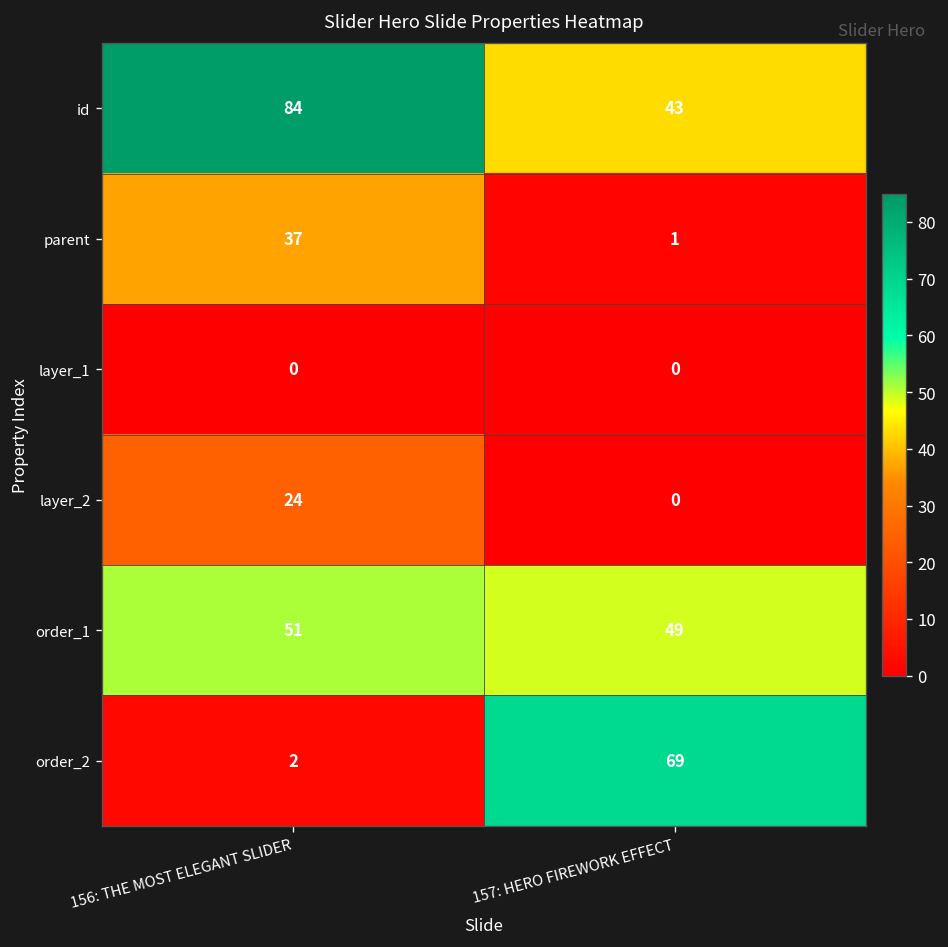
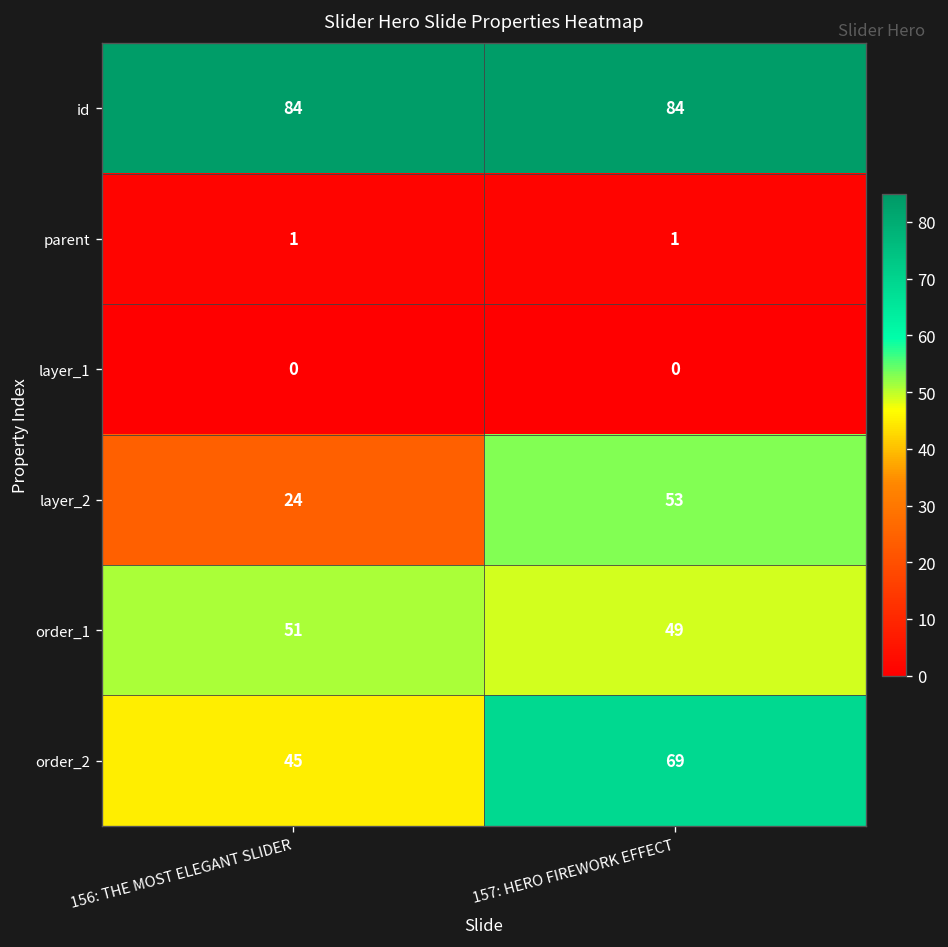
id, 157: HERO FIREWORK EFFECT: 43 -> 84
parent, 156: THE MOST ELEGANT SLIDER: 37 -> 1
layer_2, 157: HERO FIREWORK EFFECT: 0 -> 53
order_2, 156: THE MOST ELEGANT SLIDER: 2 -> 45
